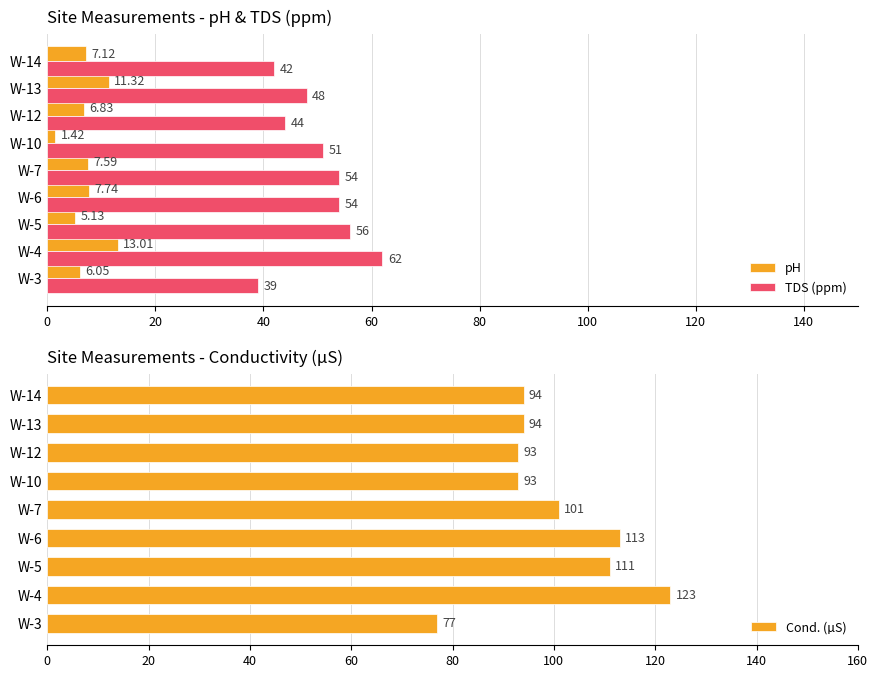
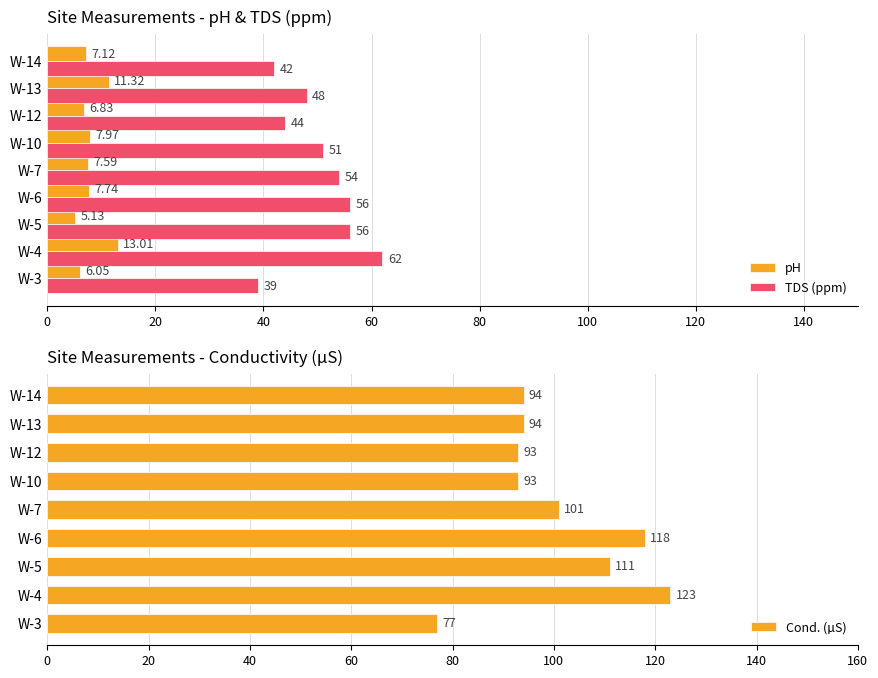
Site Measurements - pH & TDS (ppm), pH, W-10: 1.42 -> 7.97
Site Measurements - pH & TDS (ppm), TDS (ppm), W-6: 54 -> 56
Site Measurements - Conductivity (µS), W-6: 113 -> 118
